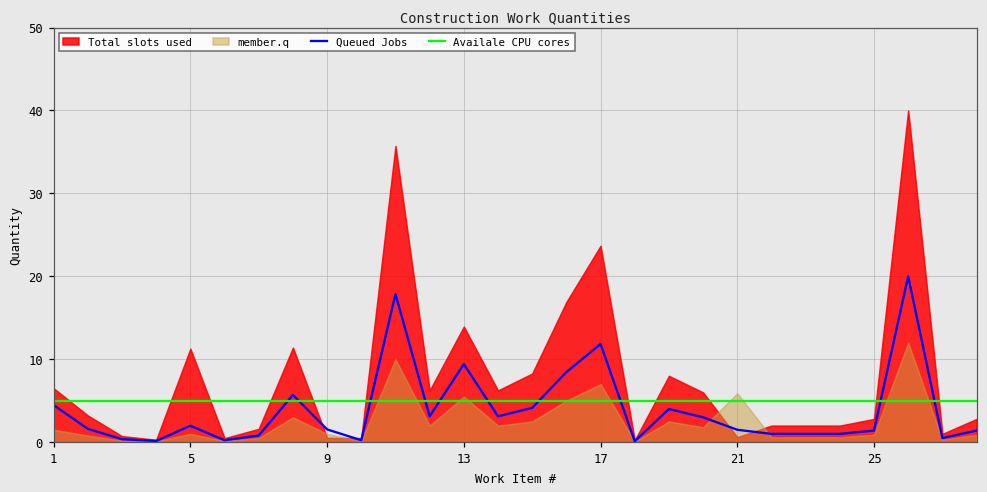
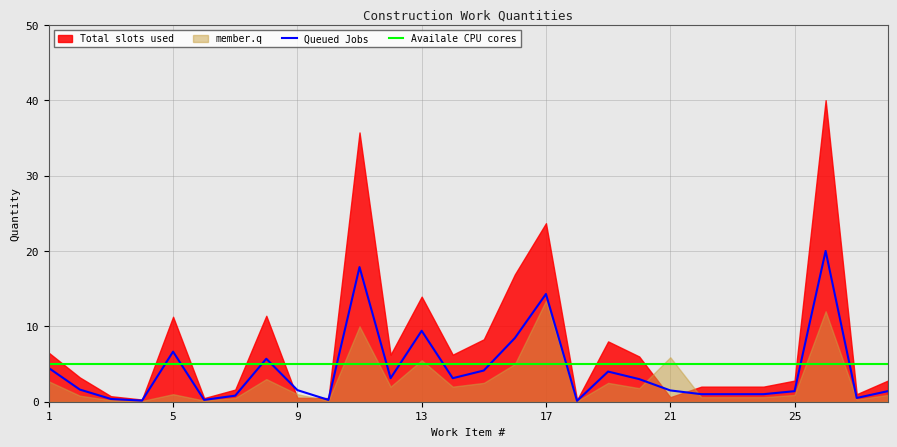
member.q, 1: 2 -> 3
Queued Jobs, 5: 2 -> 7
Queued Jobs, 17: 12 -> 14
member.q, 17: 7 -> 13
